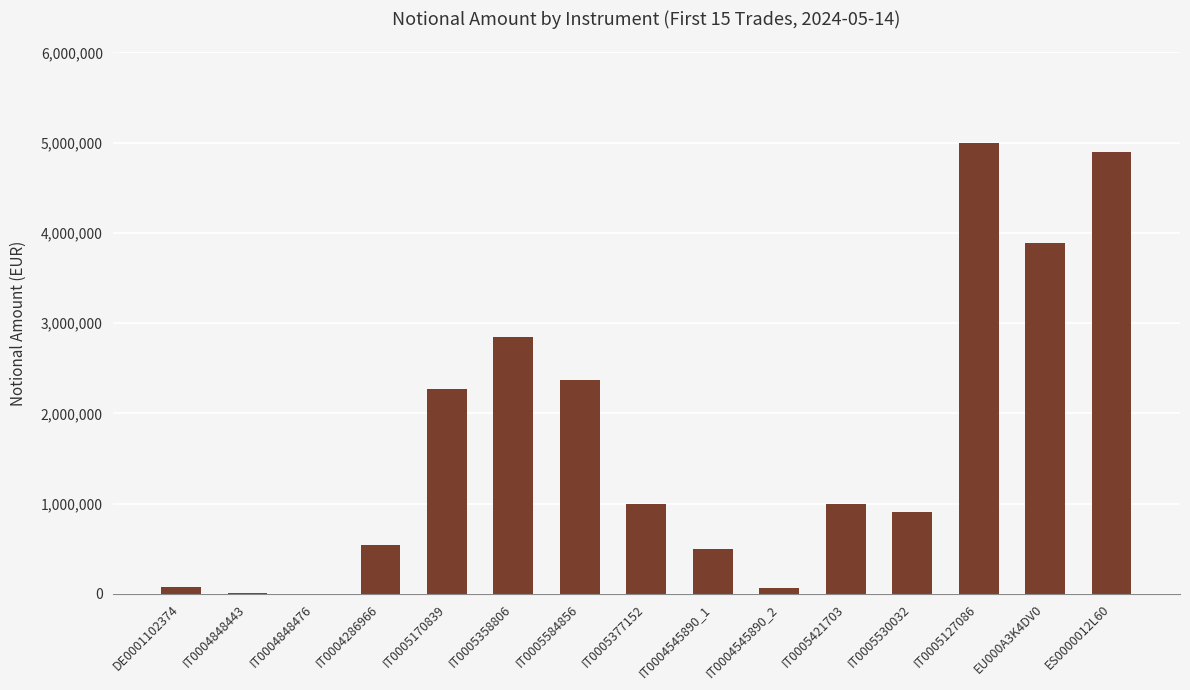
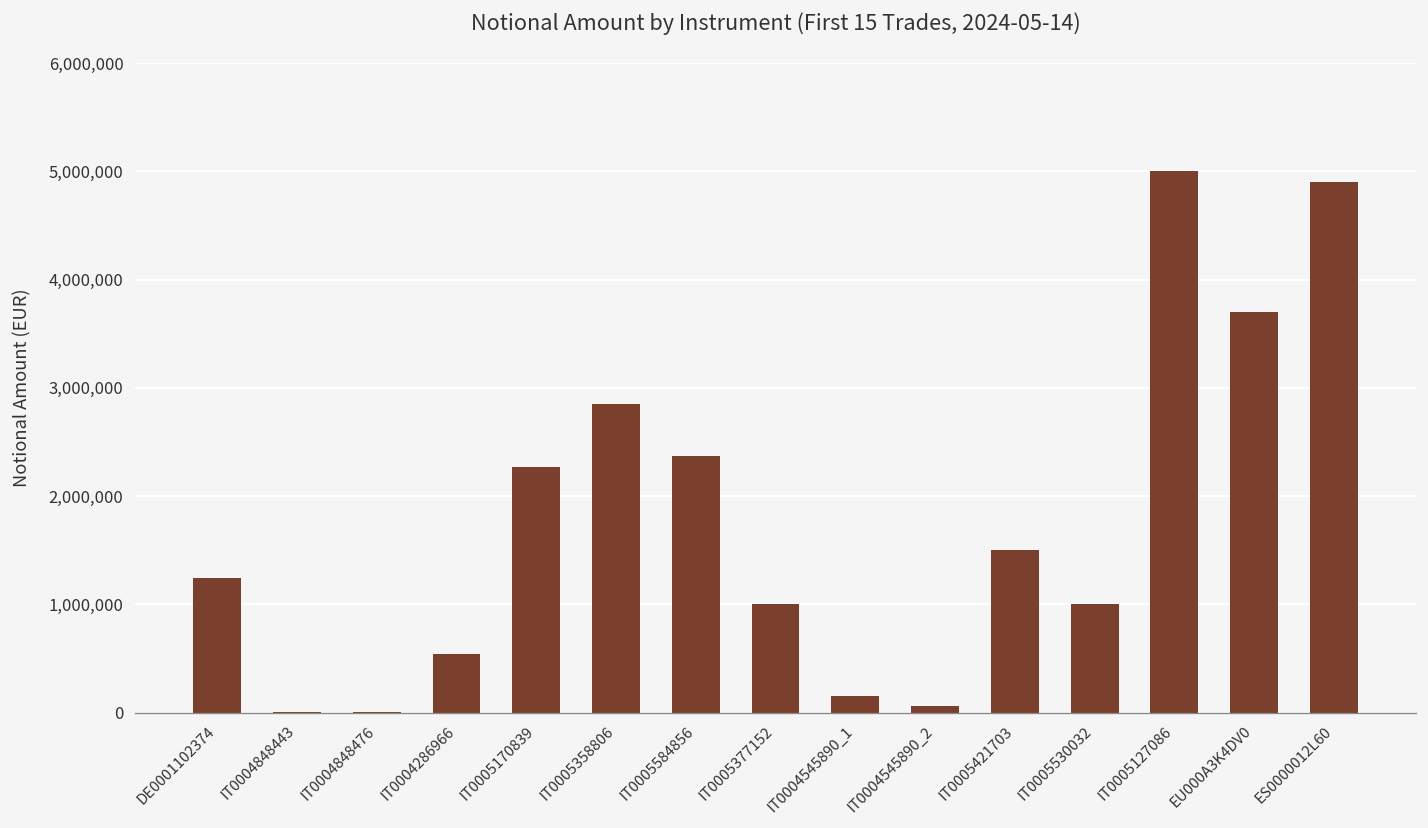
DE0001102374: 100,000 -> 1,200,000
IT0004545890_1: 500,000 -> 200,000
IT0005421703: 1,000,000 -> 1,500,000
IT0005530032: 900,000 -> 1,000,000
EU000A3K4DV0: 3,900,000 -> 3,700,000
